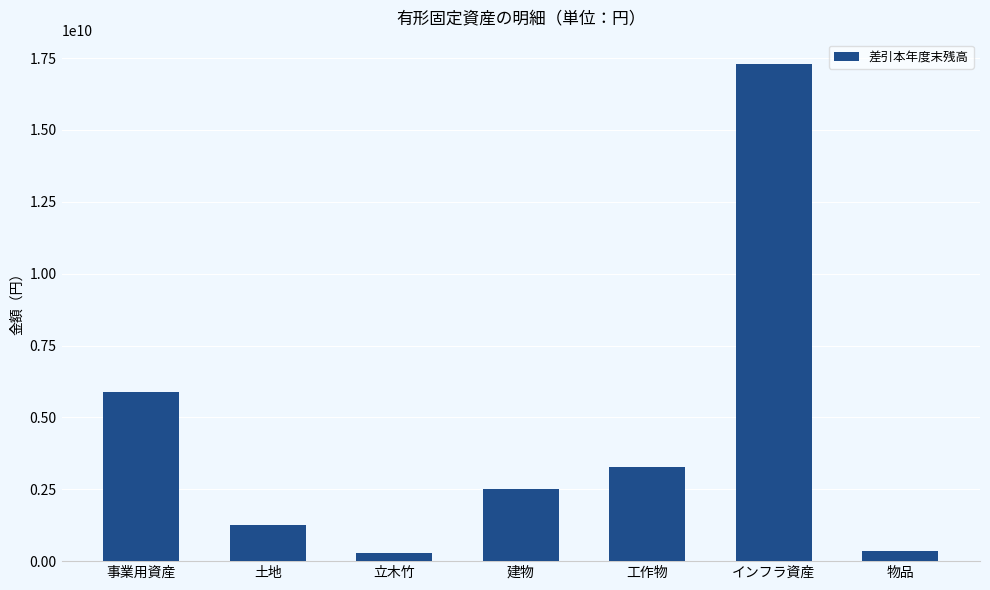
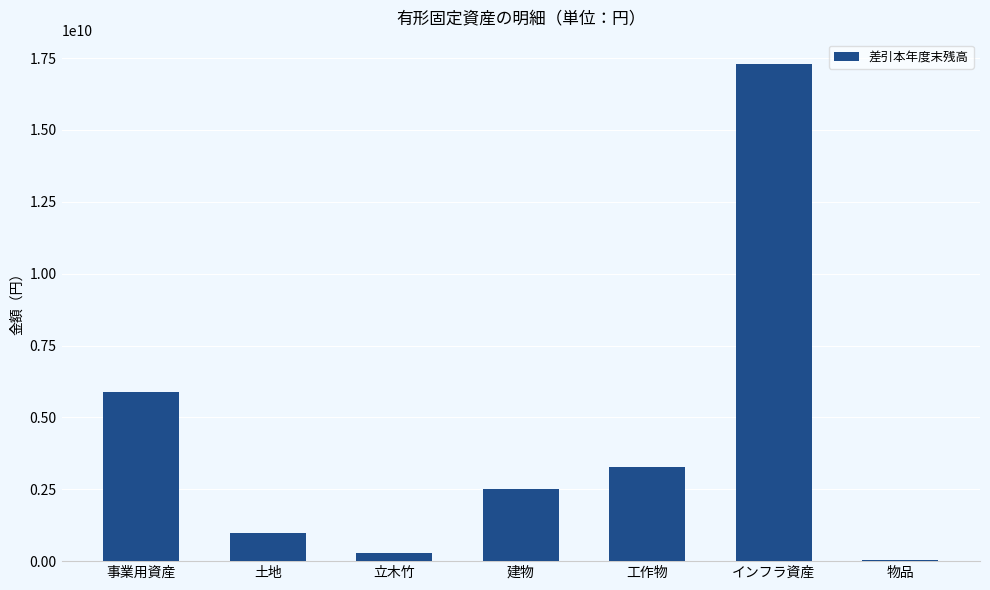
土地: 1300000000 -> 1000000000
物品: 400000000 -> 0
